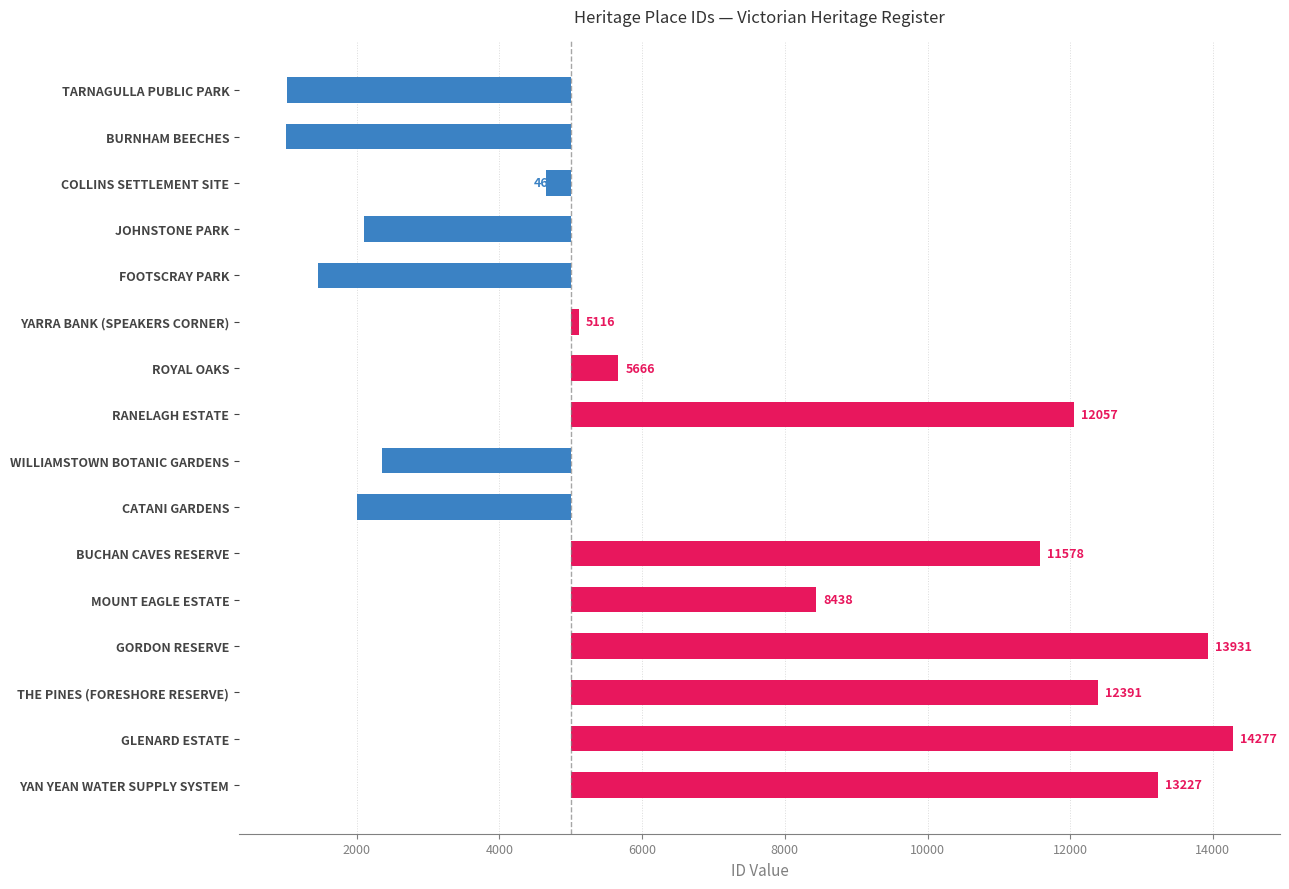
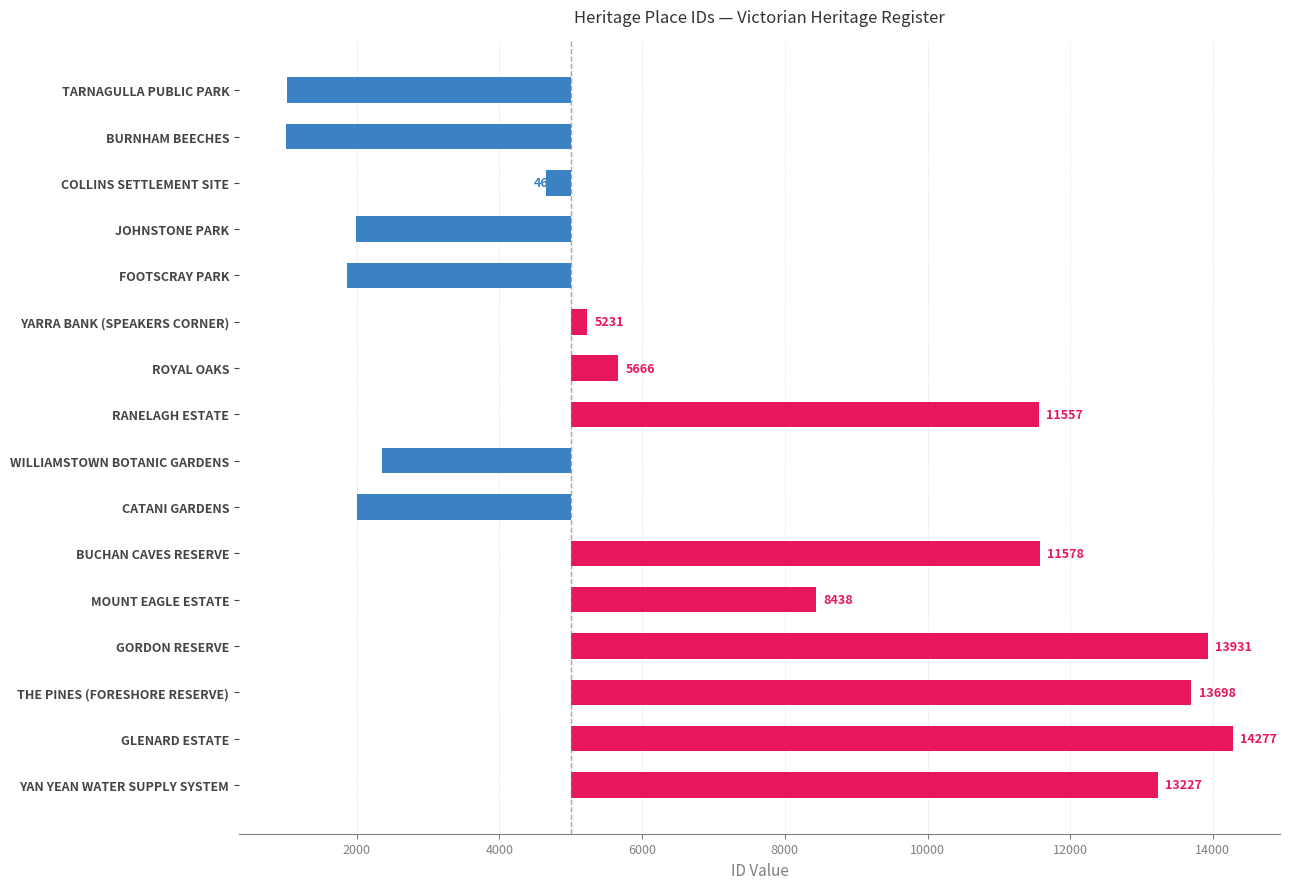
JOHNSTONE PARK: 2100 -> 2000
FOOTSCRAY PARK: 1500 -> 1900
YARRA BANK (SPEAKERS CORNER): 5116 -> 5231
RANELAGH ESTATE: 12057 -> 11557
THE PINES (FORESHORE RESERVE): 12391 -> 13698
